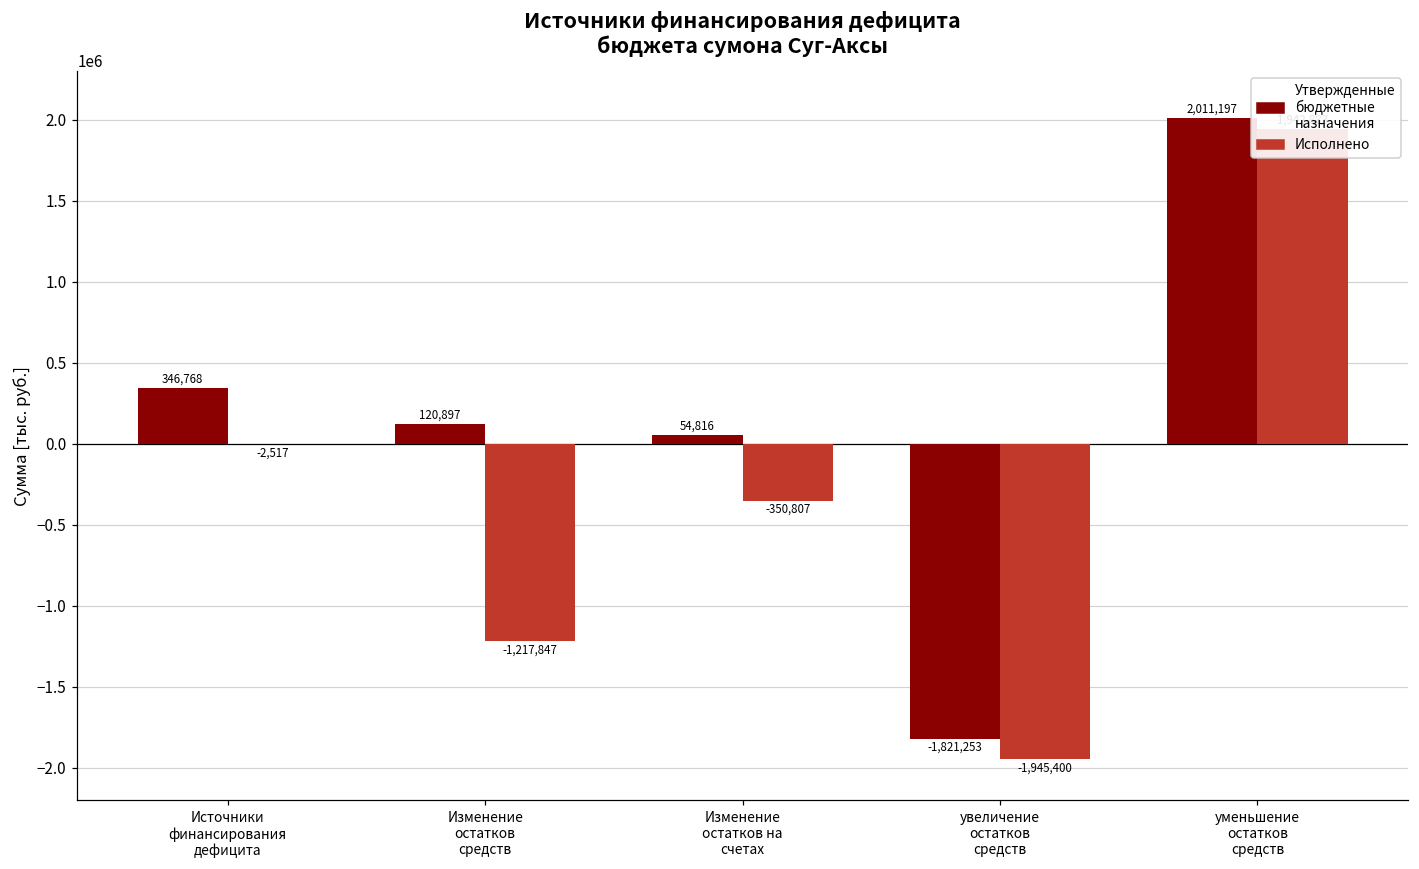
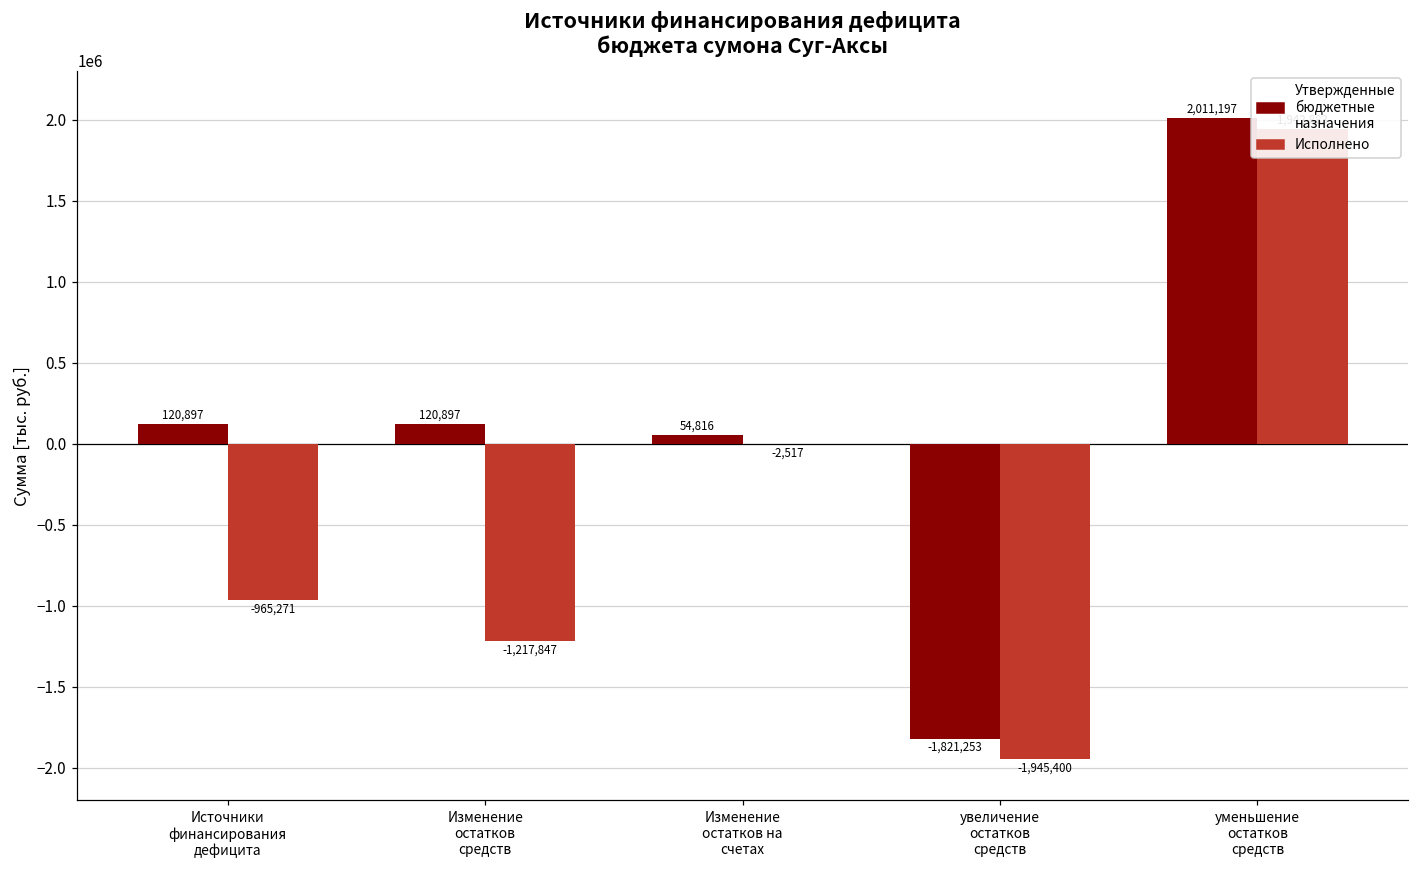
Утвержденные бюджетные назначения, Источники финансирования дефицита: 346,768 -> 120,897
Исполнено, Источники финансирования дефицита: -2,517 -> -965,271
Исполнено, Изменение остатков на счетах: -350,807 -> -2,517
